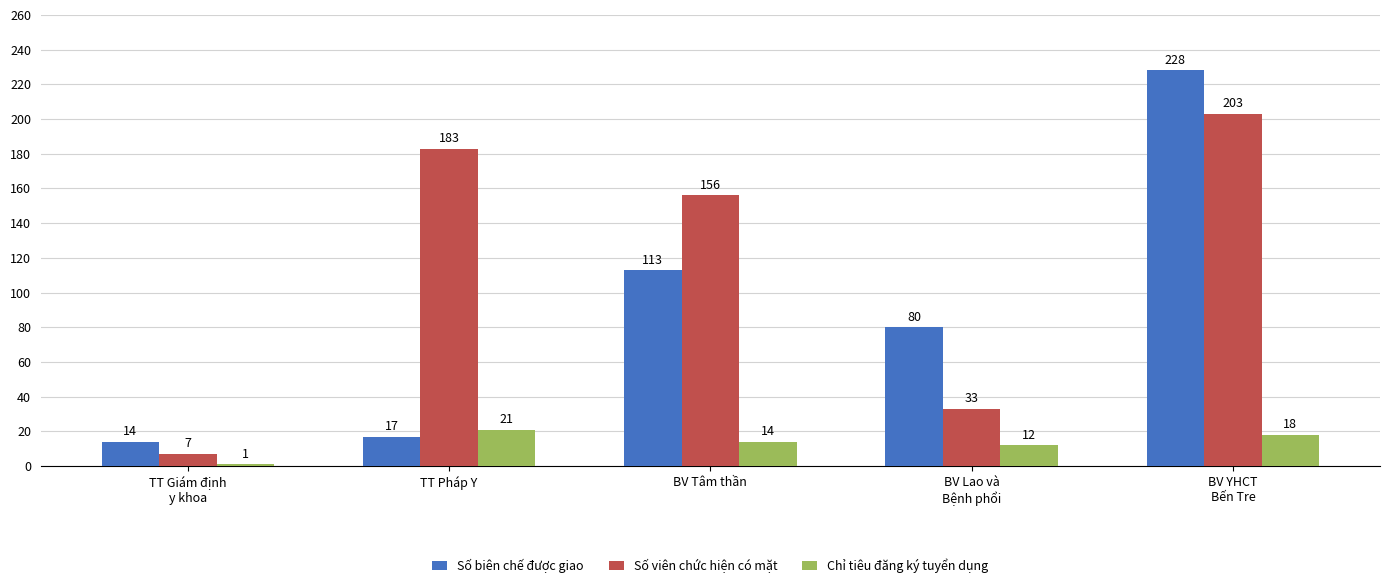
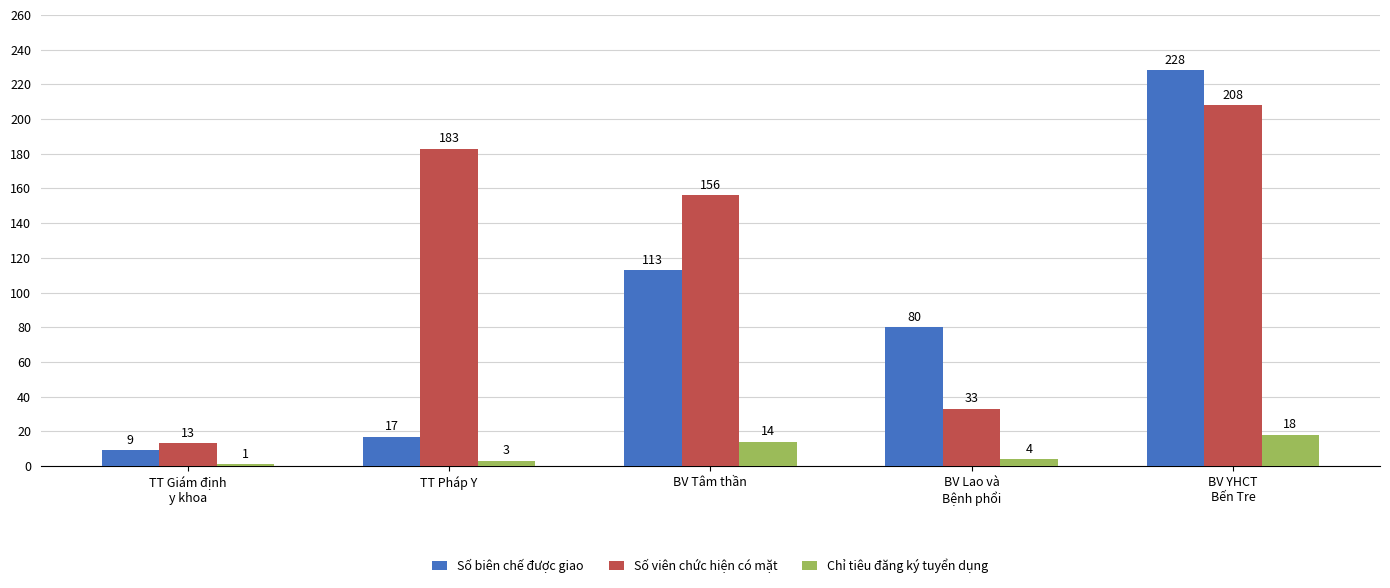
Số biên chế được giao, TT Giám định y khoa: 14 -> 9
Số viên chức hiện có mặt, TT Giám định y khoa: 7 -> 13
Chỉ tiêu đăng ký tuyển dụng, TT Pháp Y: 21 -> 3
Chỉ tiêu đăng ký tuyển dụng, BV Lao và Bệnh phổi: 12 -> 4
Số viên chức hiện có mặt, BV YHCT Bến Tre: 203 -> 208
